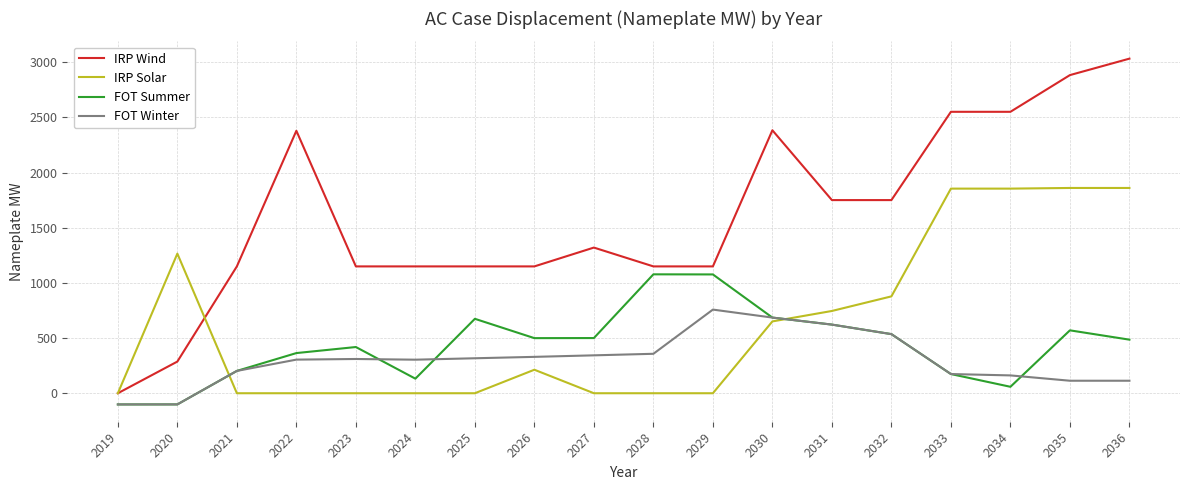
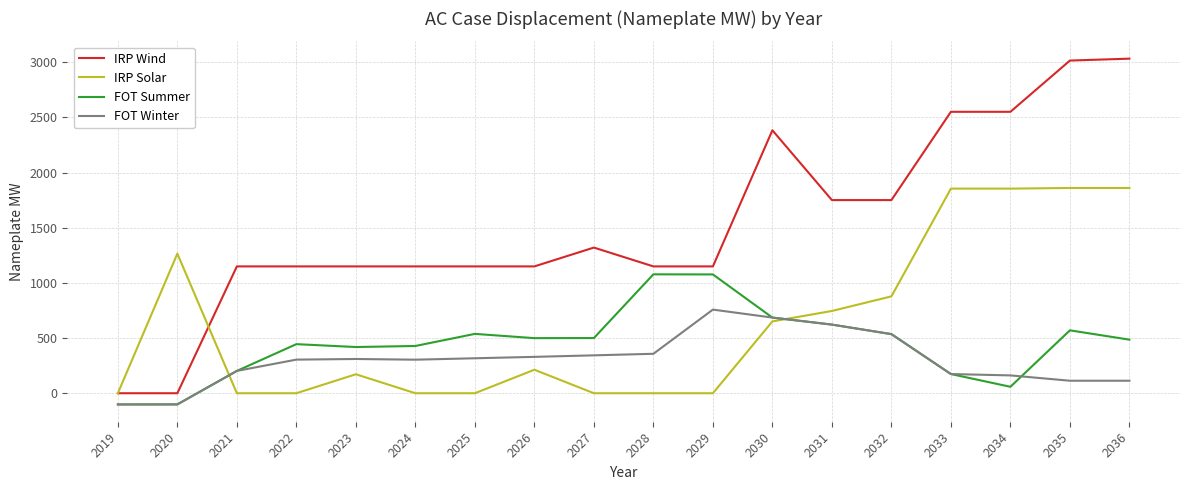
IRP Wind, 2020: 290 -> 0
IRP Wind, 2022: 2380 -> 1150
FOT Summer, 2022: 360 -> 440
IRP Solar, 2023: 0 -> 170
FOT Summer, 2024: 130 -> 430
FOT Summer, 2025: 670 -> 540
IRP Wind, 2035: 2880 -> 3010
